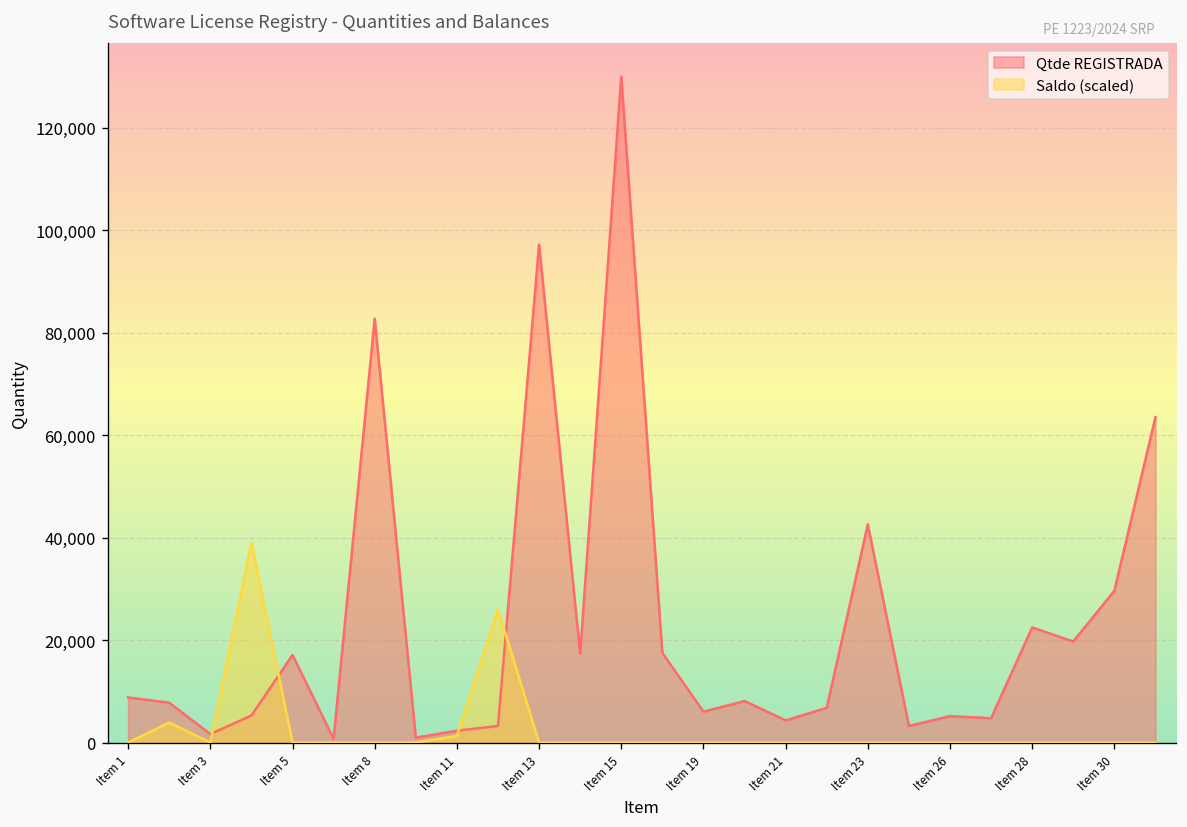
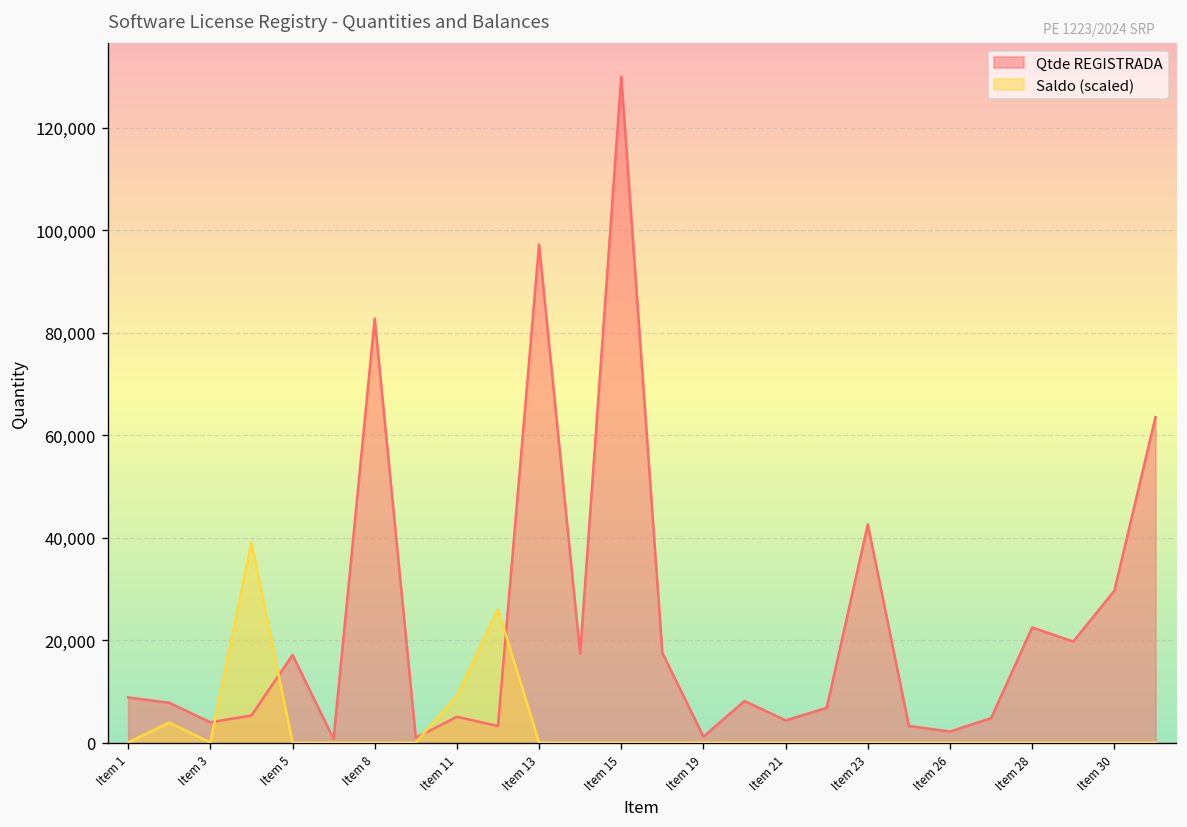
Qtde REGISTRADA, Item 3: 2,000 -> 4,000
Qtde REGISTRADA, Item 11: 2,000 -> 5,000
Saldo (scaled), Item 11: 1,000 -> 9,000
Qtde REGISTRADA, Item 19: 6,000 -> 1,000
Qtde REGISTRADA, Item 26: 5,000 -> 2,000
